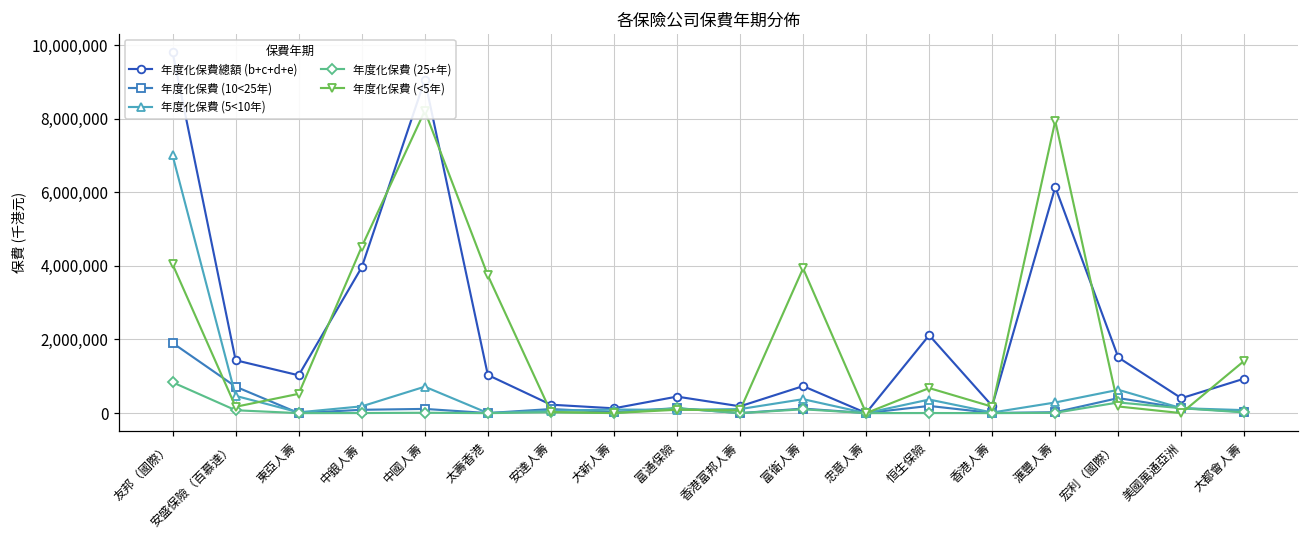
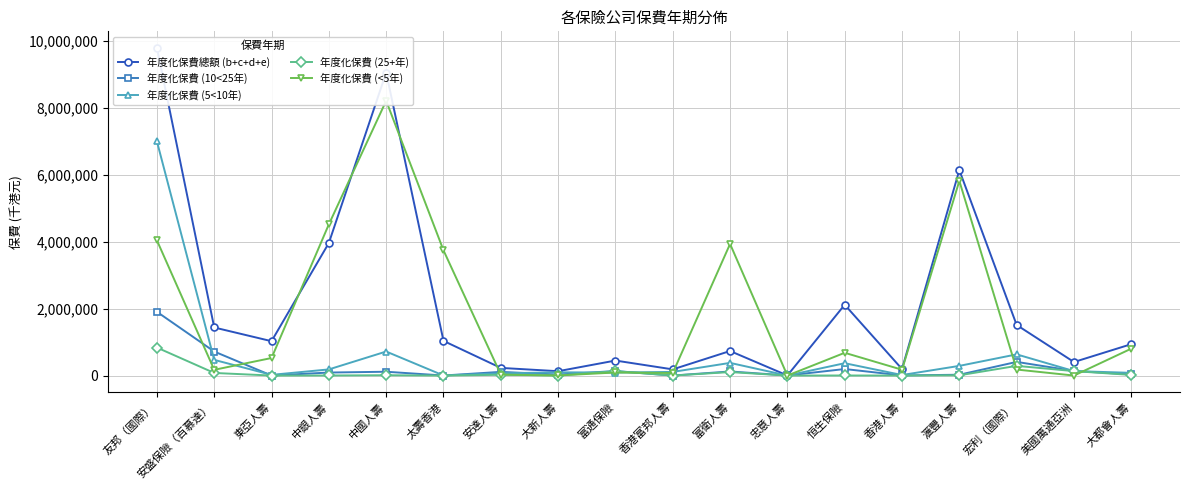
年度化保費 (<5年), 滙豐人壽: 7,900,000 -> 5,800,000
年度化保費 (<5年), 大都會人壽: 1,400,000 -> 800,000
